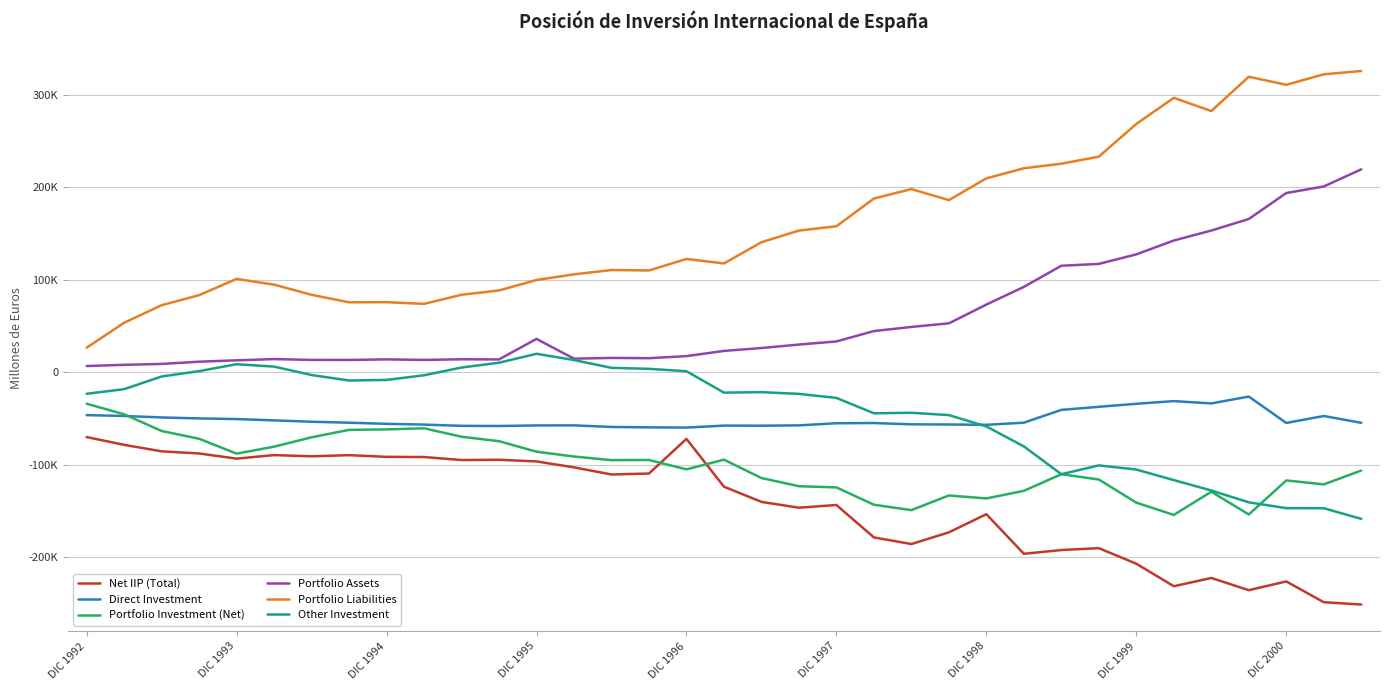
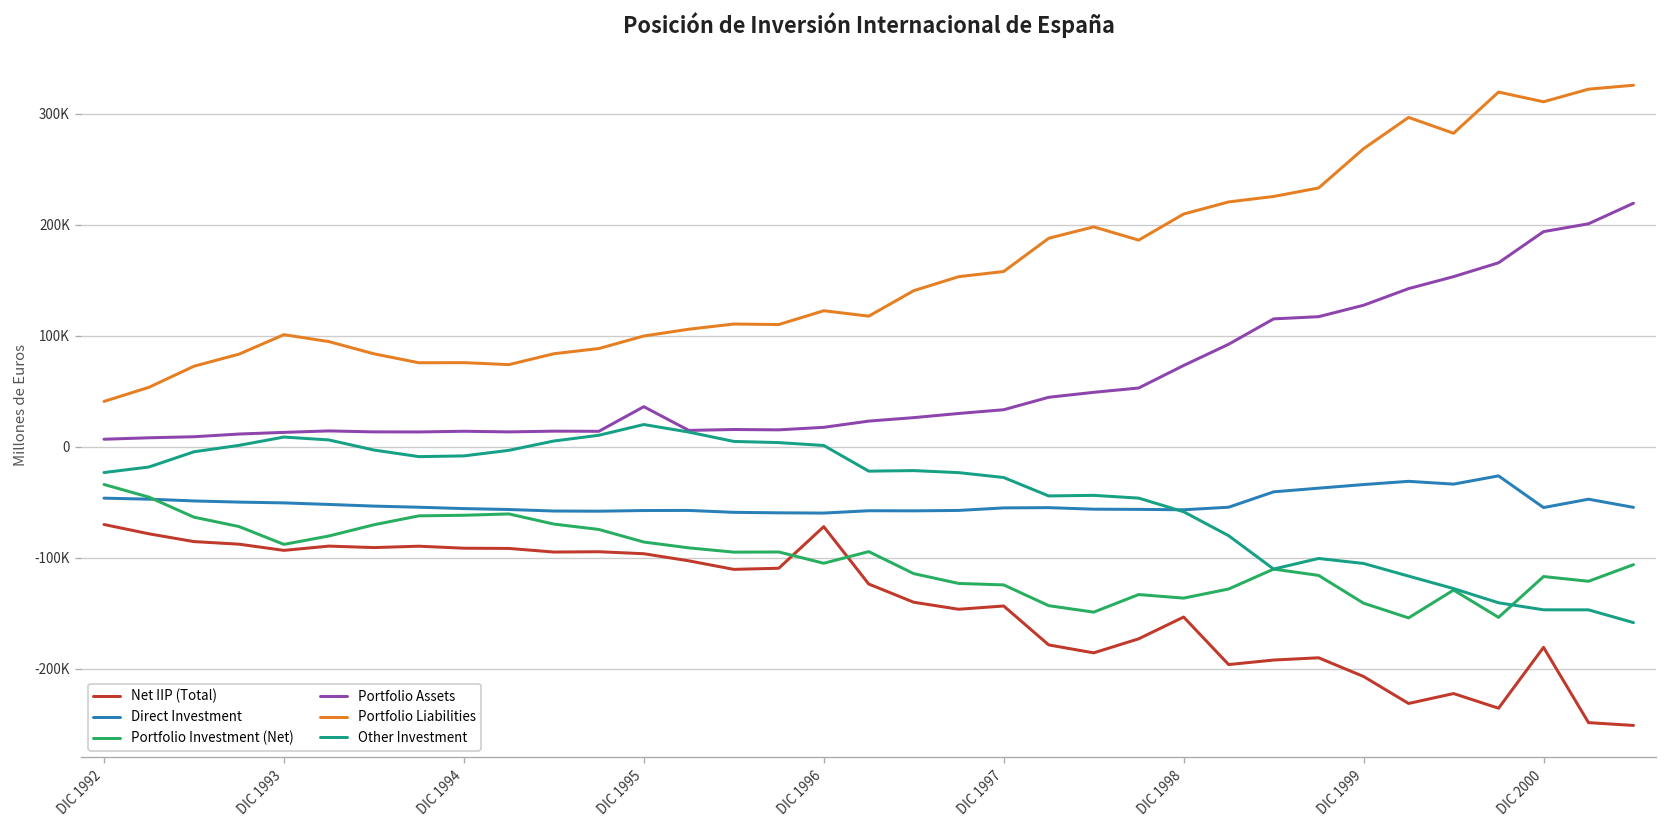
Portfolio Liabilities, DIC 1992: 30000 -> 40000
Net IIP (Total), DIC 2000: -230000 -> -180000
